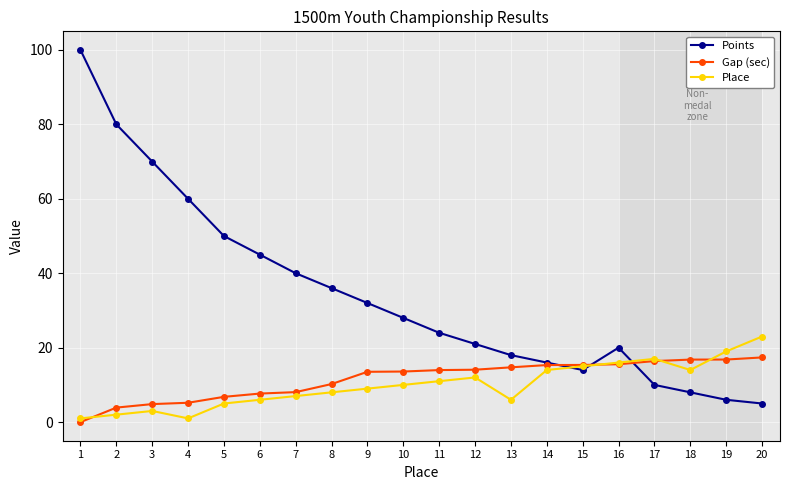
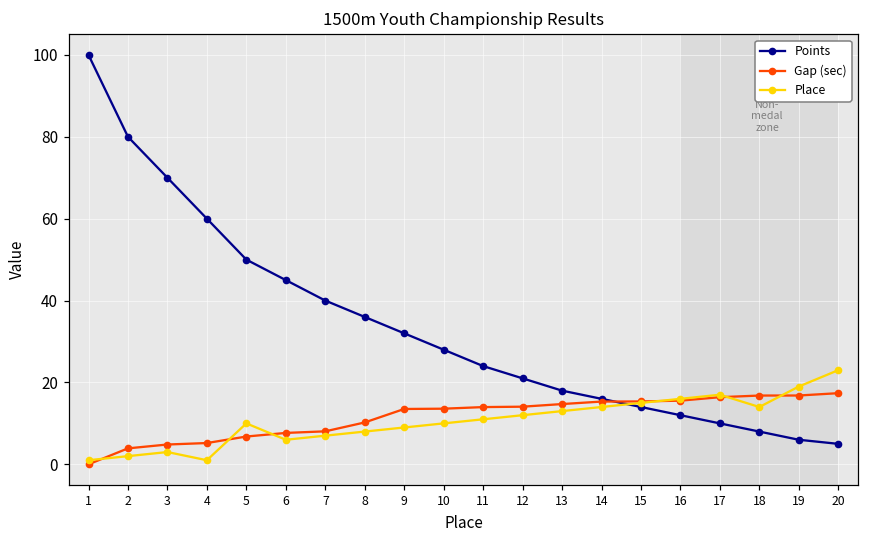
Place, 5: 5 -> 10
Place, 13: 6 -> 13
Points, 16: 20 -> 12
